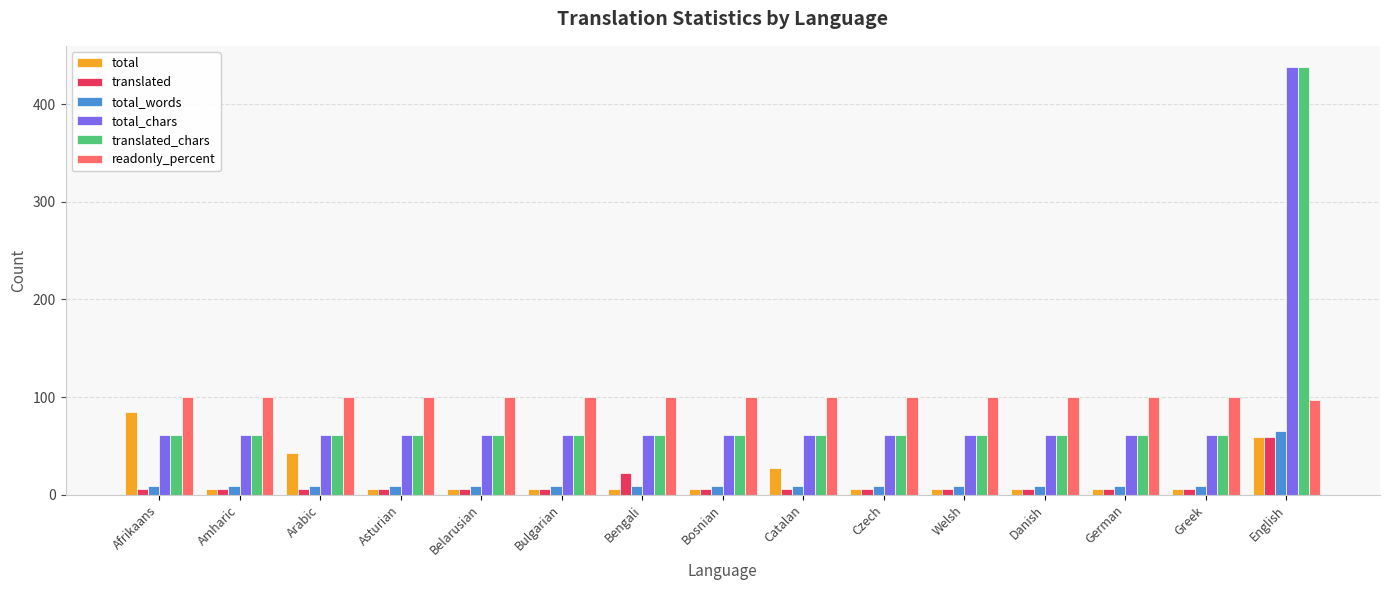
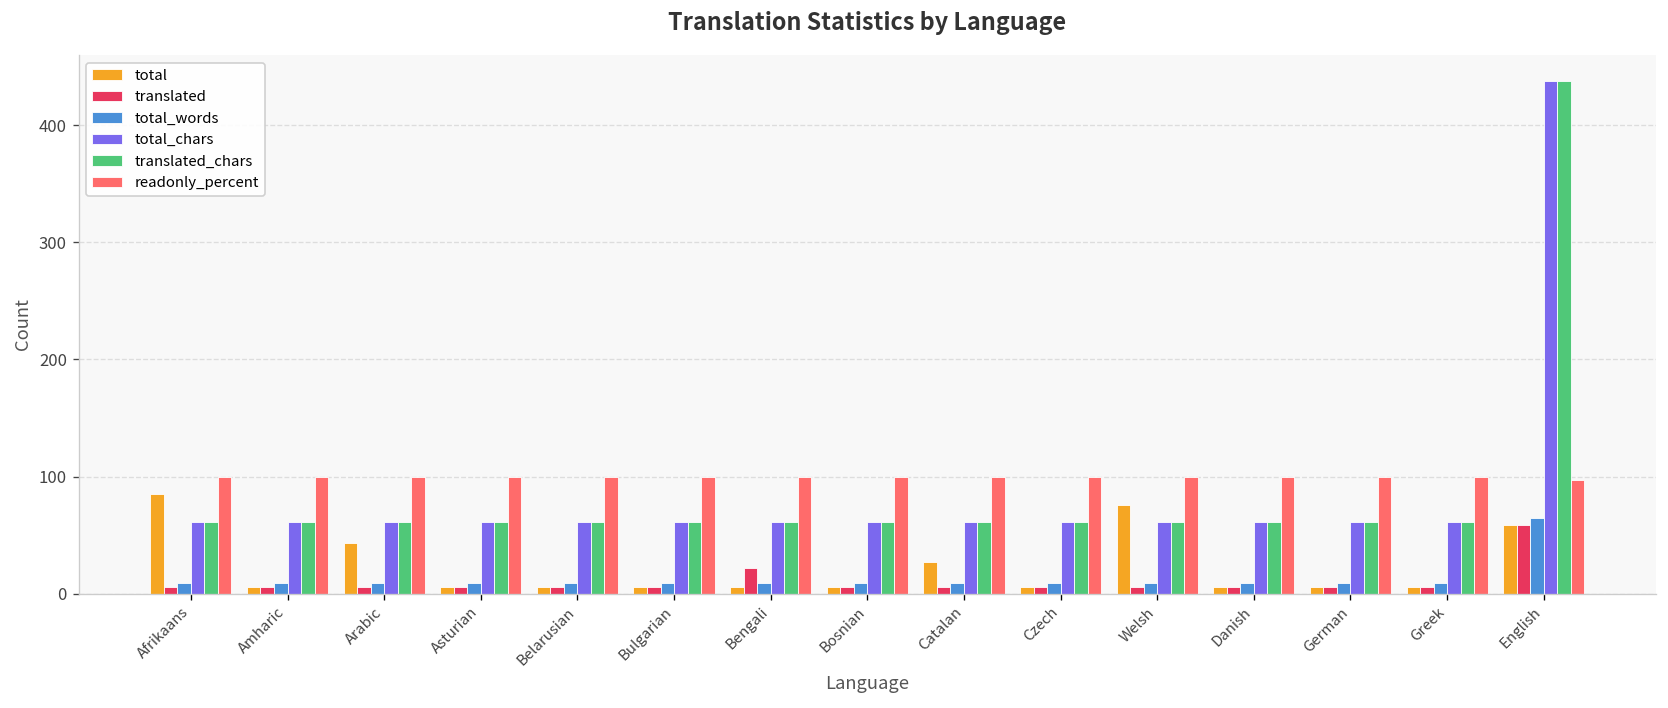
total, Welsh: 10 -> 80
